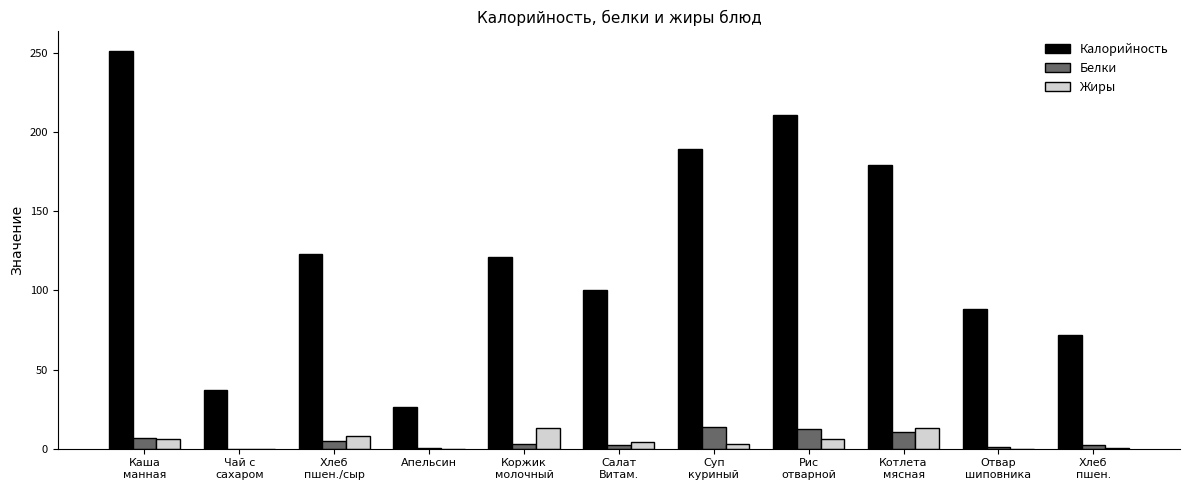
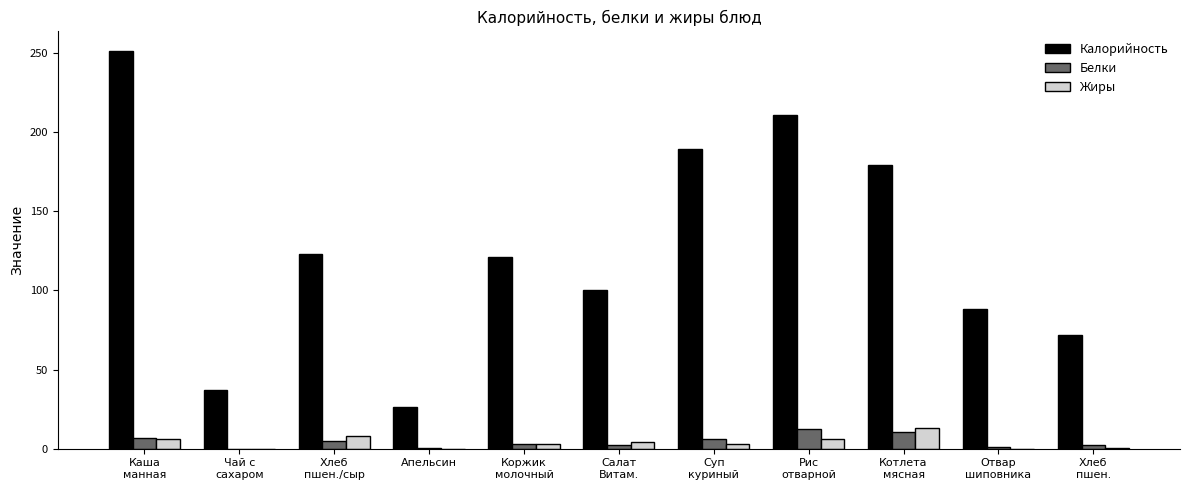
Жиры, Коржик молочный: 13 -> 3
Белки, Суп куриный: 14 -> 6
